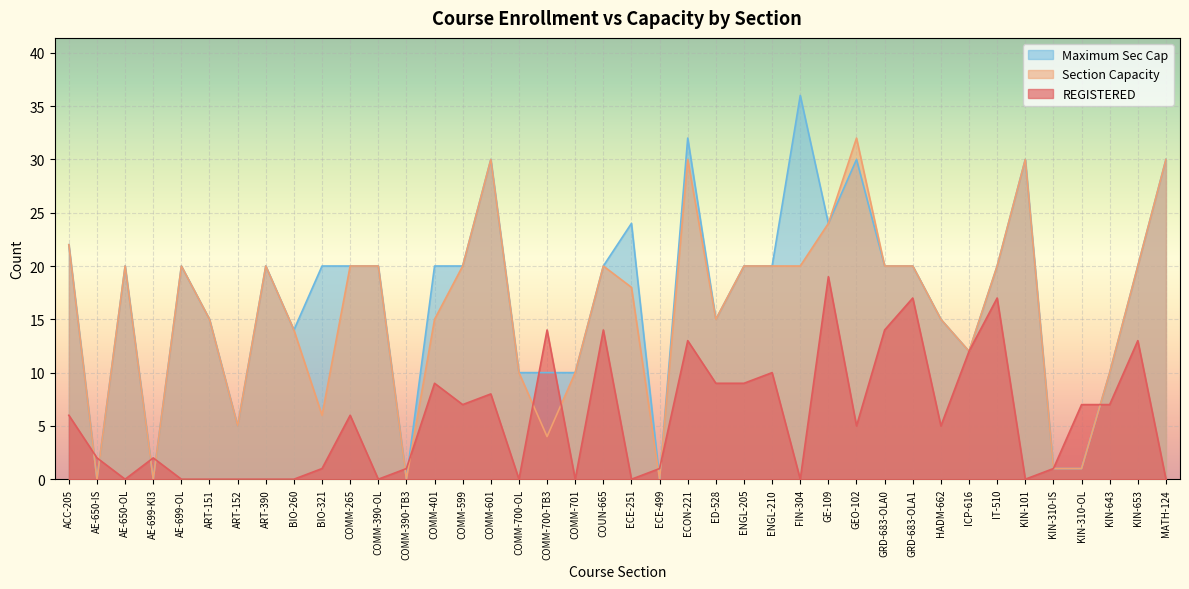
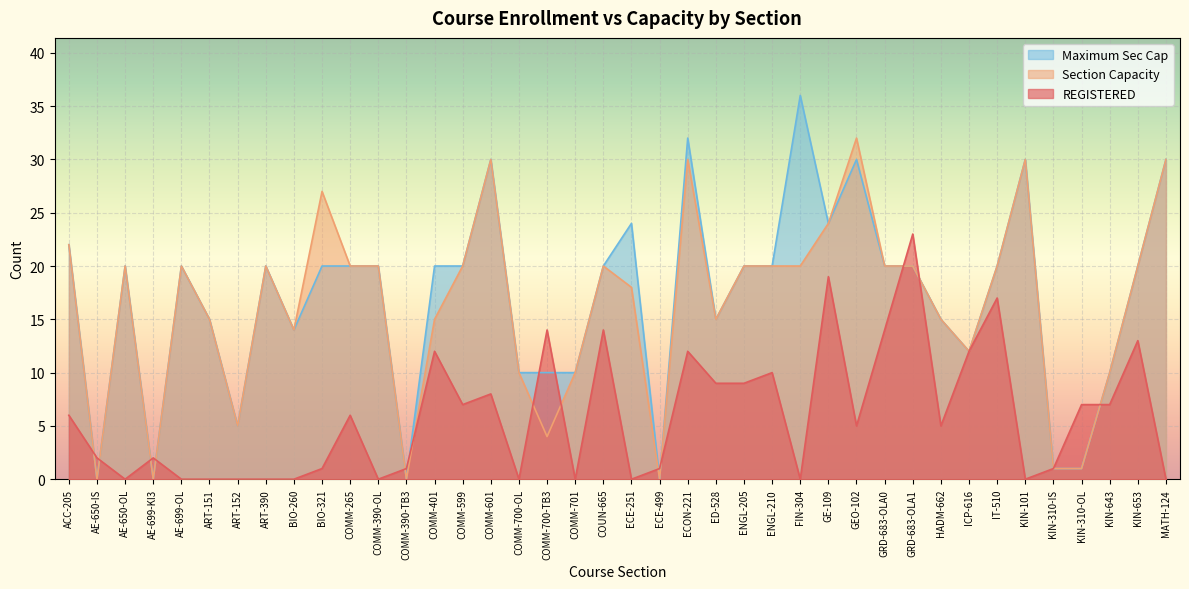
Section Capacity, BIO-321: 6 -> 27
REGISTERED, COMM-401: 9 -> 12
REGISTERED, ECON-221: 13 -> 12
REGISTERED, GRD-683-OLA1: 17 -> 23
